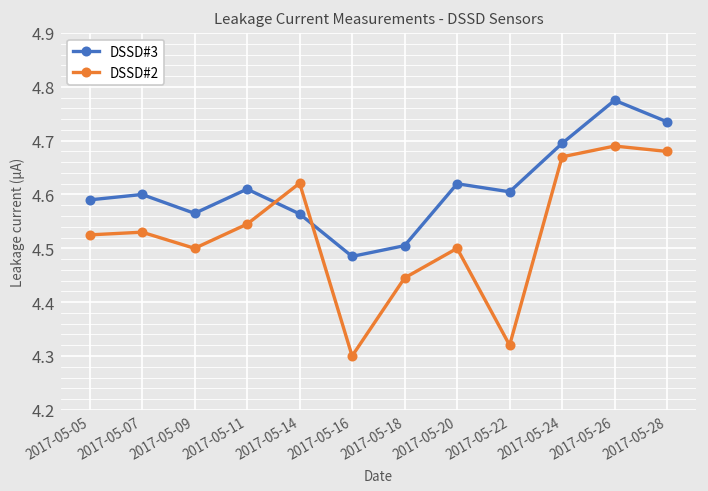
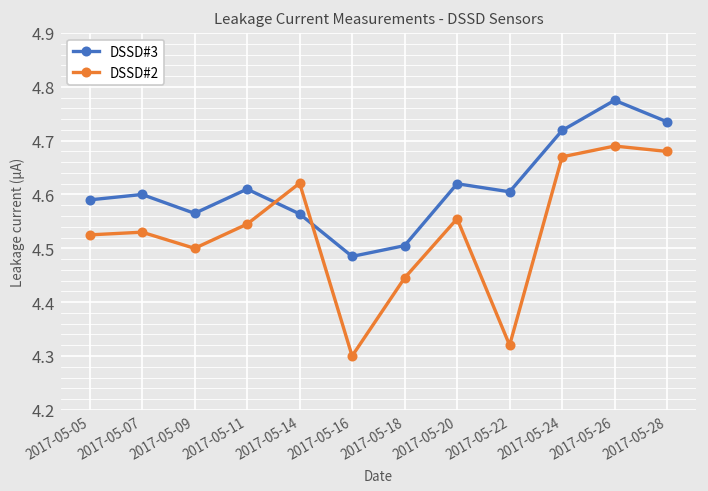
DSSD#2, 2017-05-20: 4.50 -> 4.56
DSSD#3, 2017-05-24: 4.70 -> 4.72
